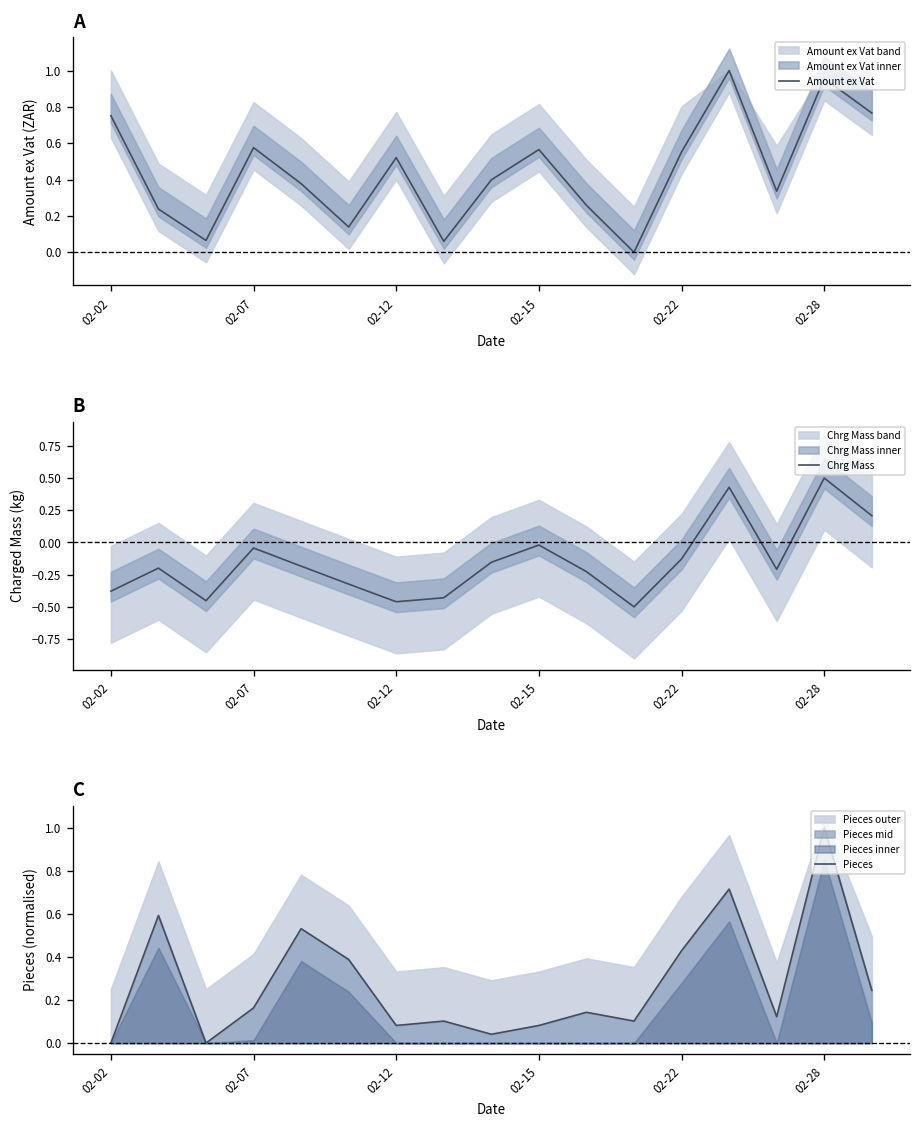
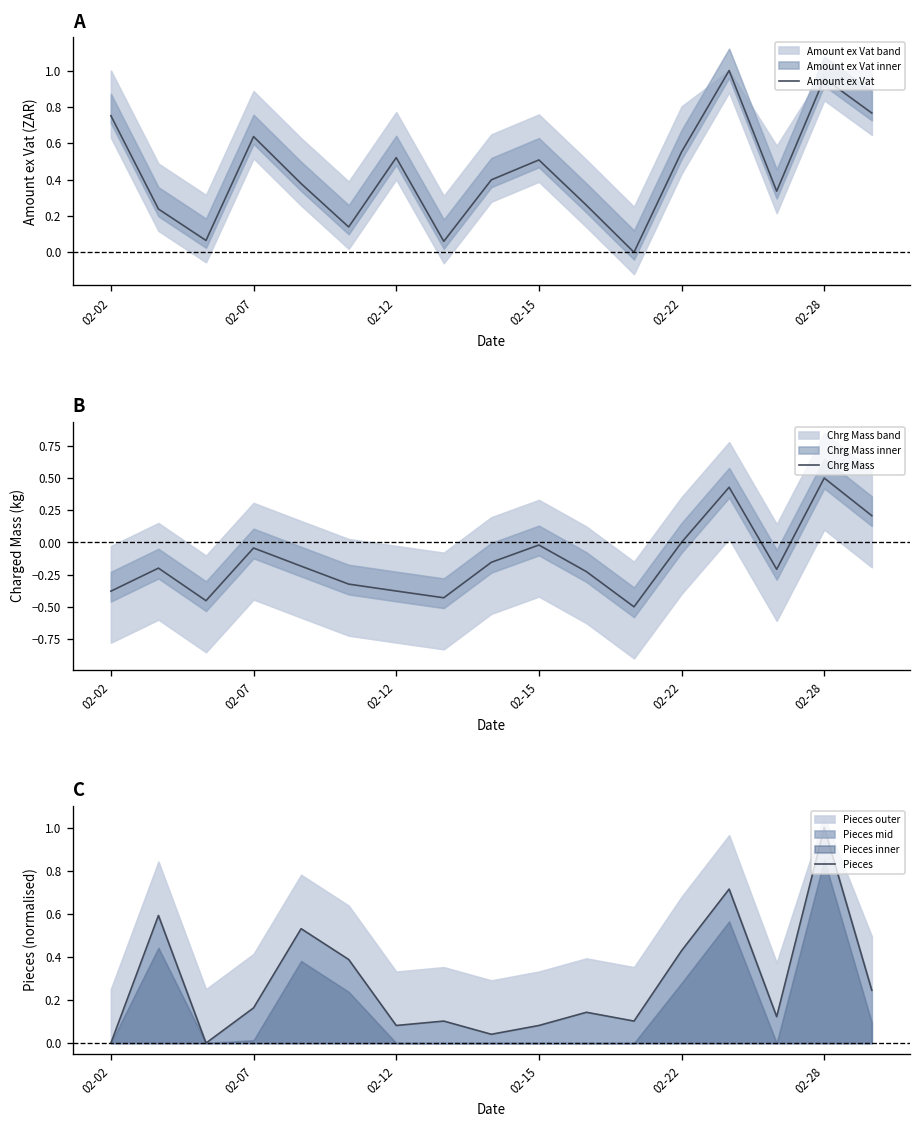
A, Amount ex Vat, 02-07: 0.58 -> 0.64
A, Amount ex Vat, 02-15: 0.57 -> 0.51
B, Chrg Mass, 02-12: -0.46 -> -0.38
B, Chrg Mass, 02-22: -0.13 -> 0.00
